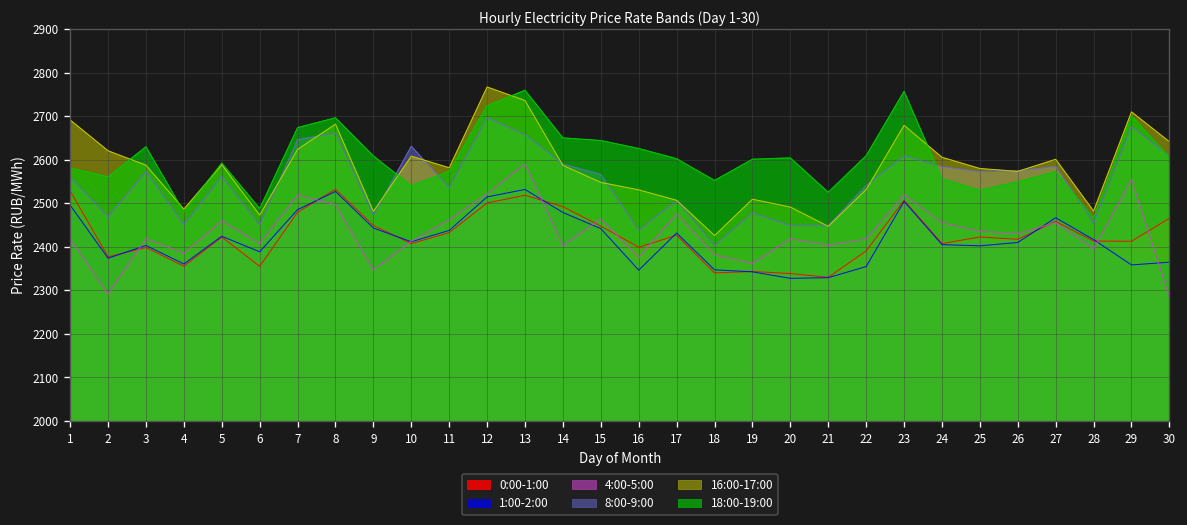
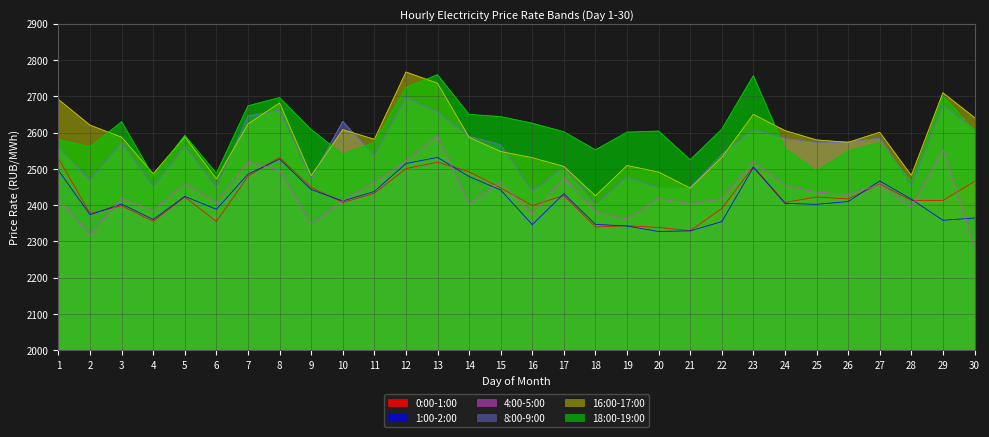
4:00-5:00, 2: 2290 -> 2320
16:00-17:00, 23: 2680 -> 2650
18:00-19:00, 25: 2530 -> 2490
